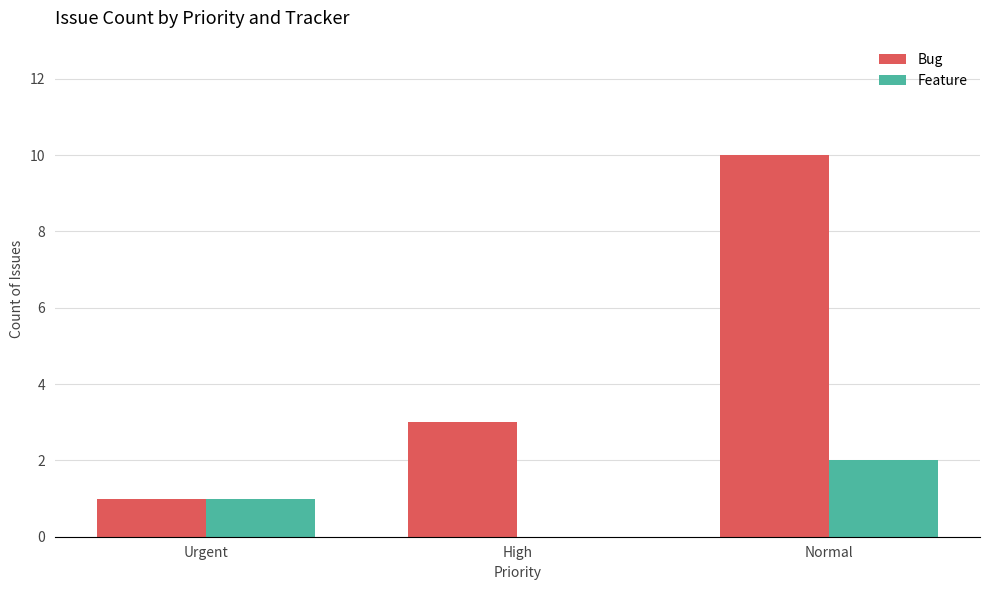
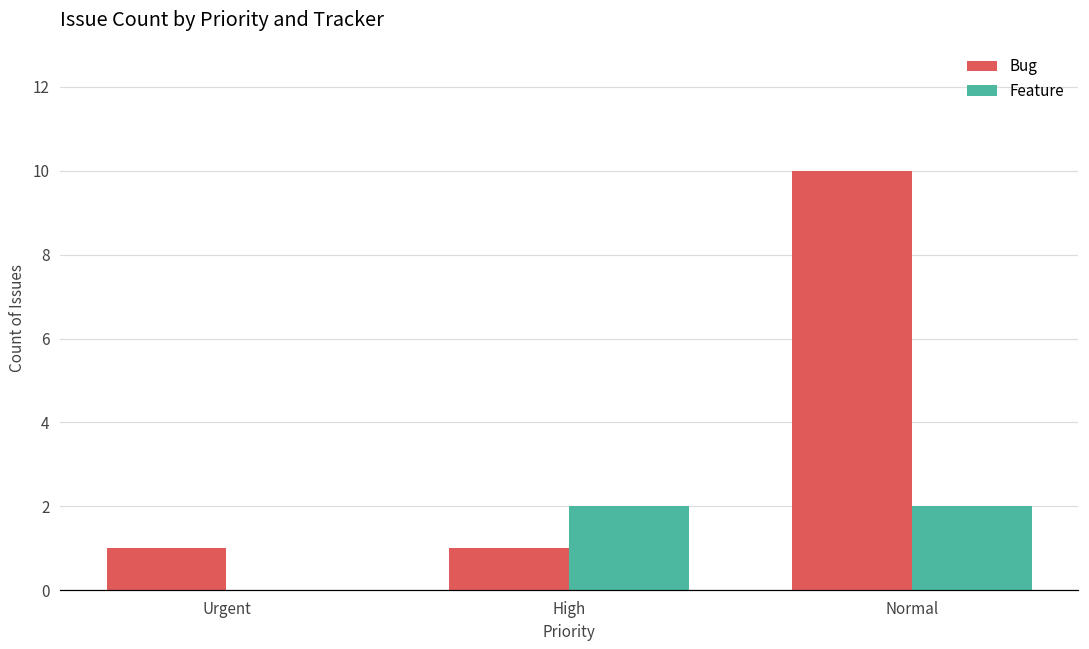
Feature, Urgent: 1 -> 0
Bug, High: 3 -> 1
Feature, High: 0 -> 2
